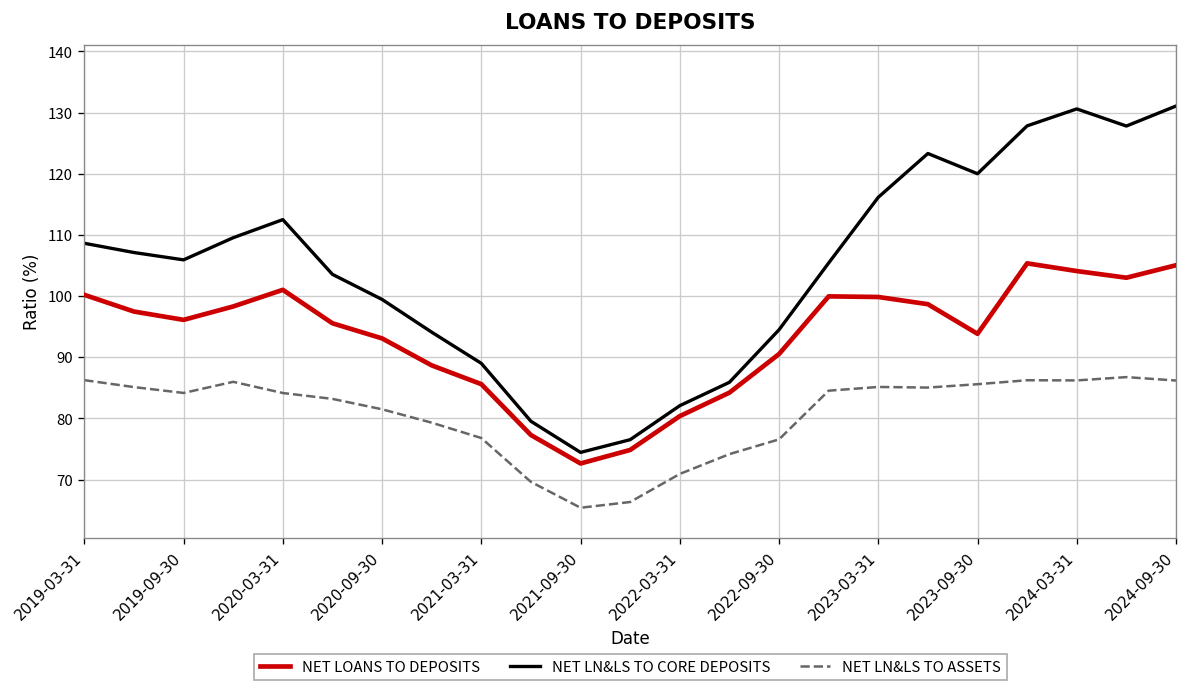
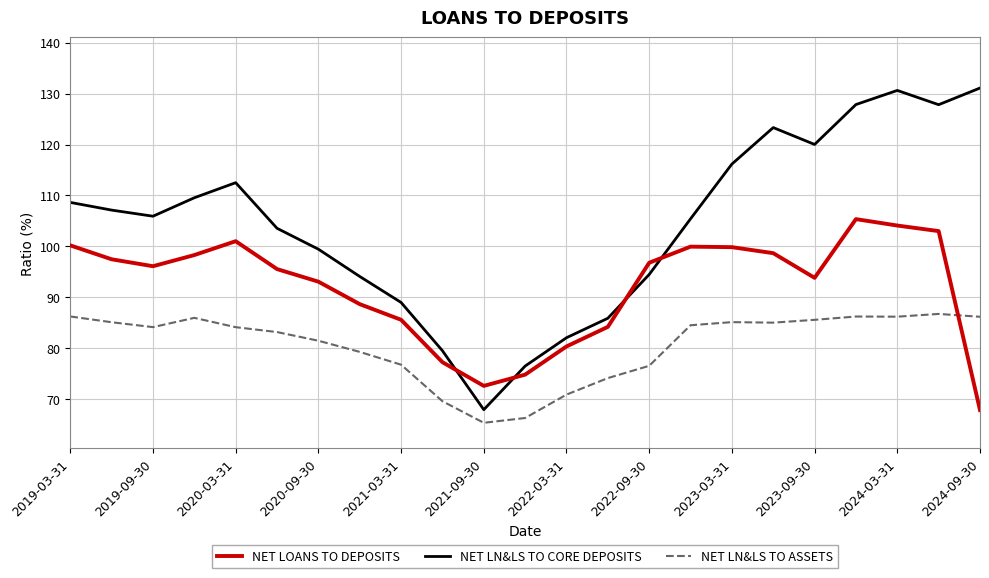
NET LN&LS TO CORE DEPOSITS, 2021-09-30: 74 -> 68
NET LOANS TO DEPOSITS, 2022-09-30: 91 -> 97
NET LOANS TO DEPOSITS, 2024-09-30: 105 -> 68
